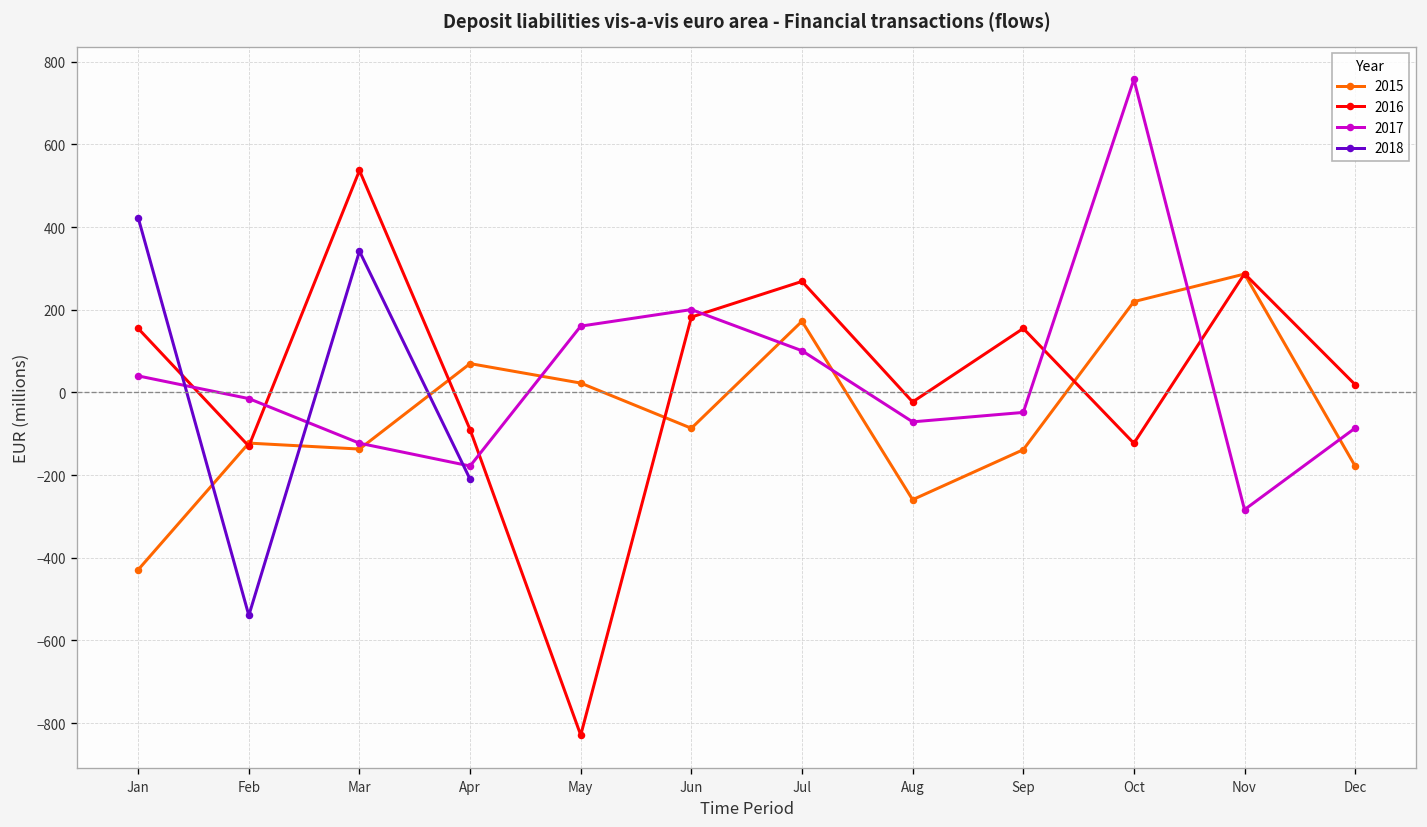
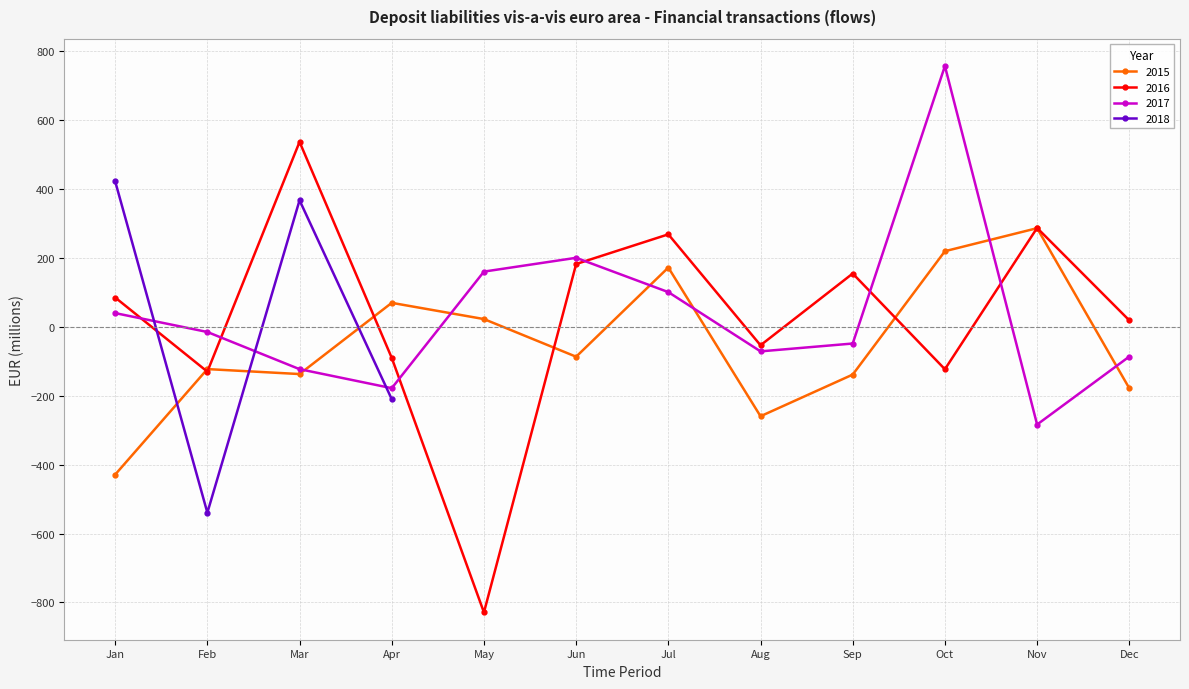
2016, Jan: 150 -> 90
2018, Mar: 340 -> 370
2016, Aug: -20 -> -50
